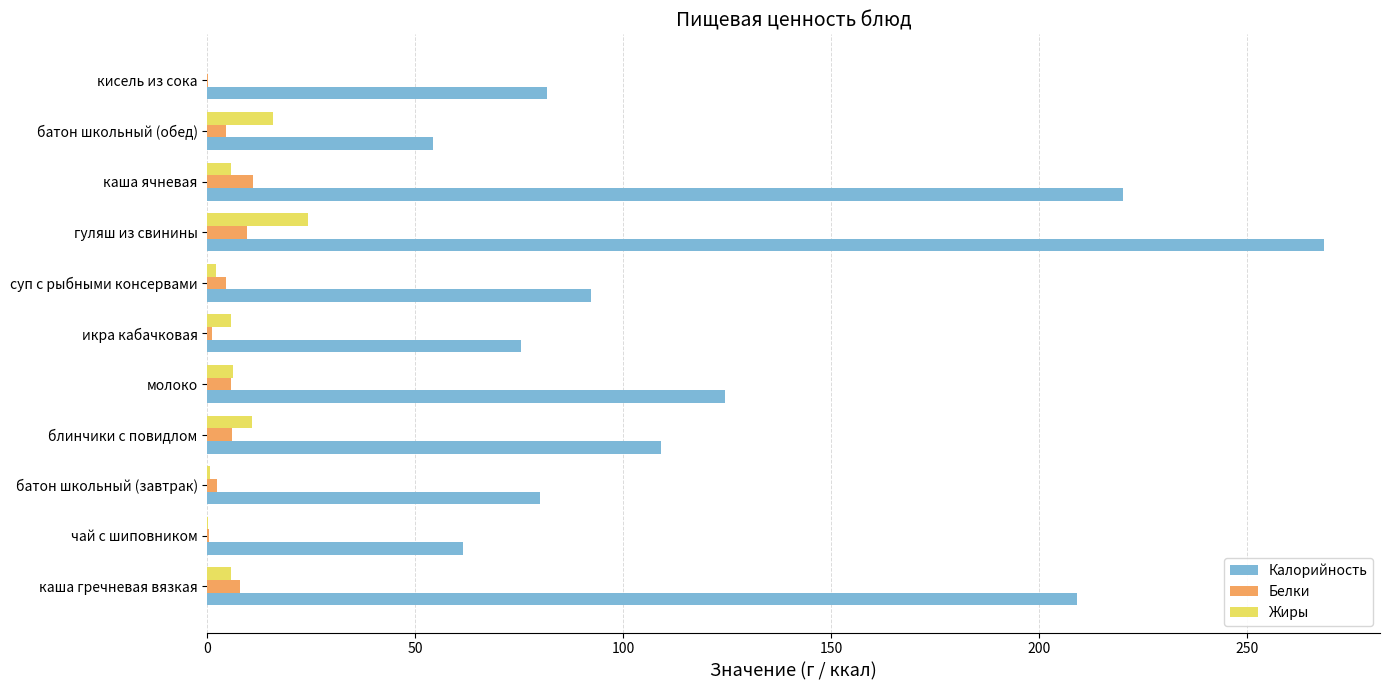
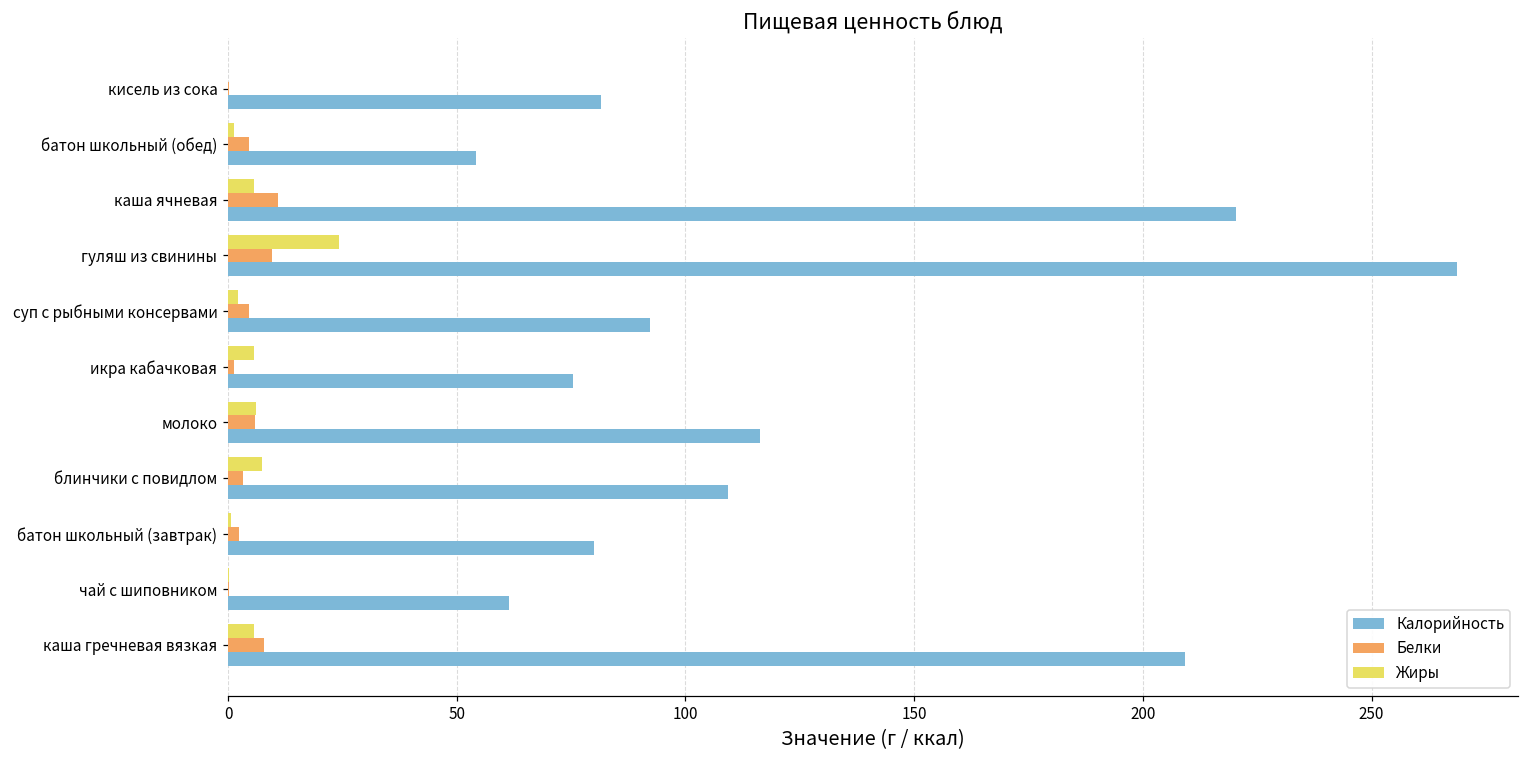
Жиры, батон школьный (обед): 16 -> 1
Калорийность, молоко: 125 -> 116
Жиры, блинчики с повидлом: 11 -> 7
Белки, блинчики с повидлом: 6 -> 3
